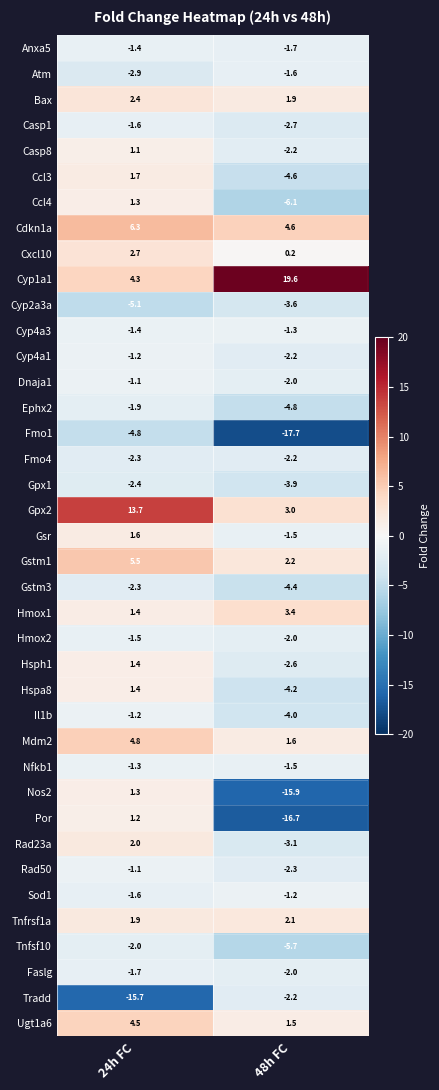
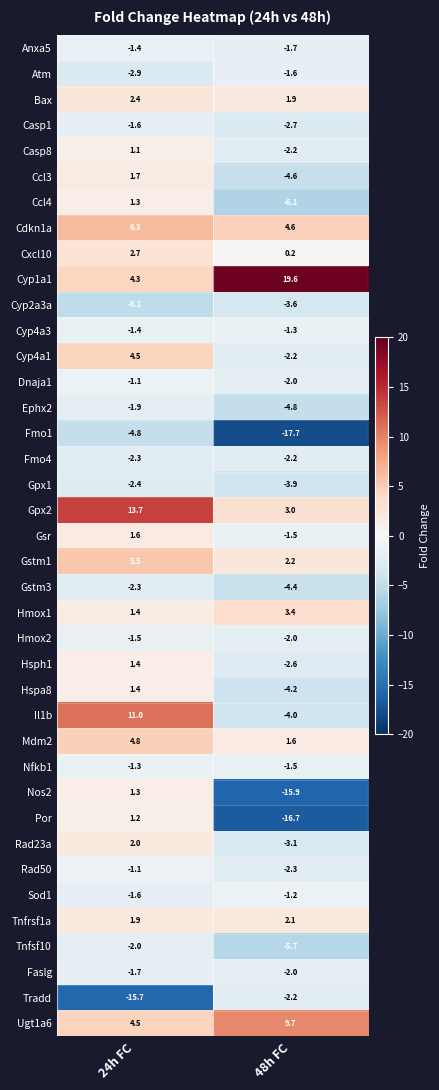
Cyp4a1, 24h FC: -1.2 -> 4.5
Il1b, 24h FC: -1.2 -> 11.0
Ugt1a6, 48h FC: 1.5 -> 9.7
